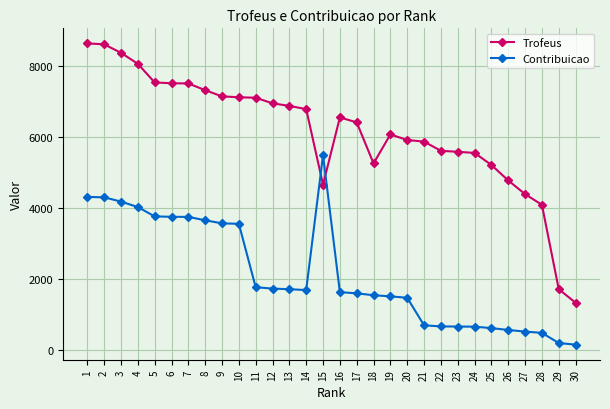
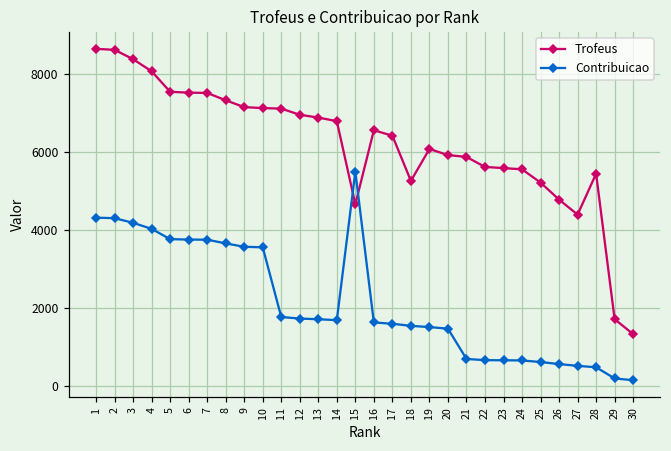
Trofeus, 28: 4100 -> 5500
